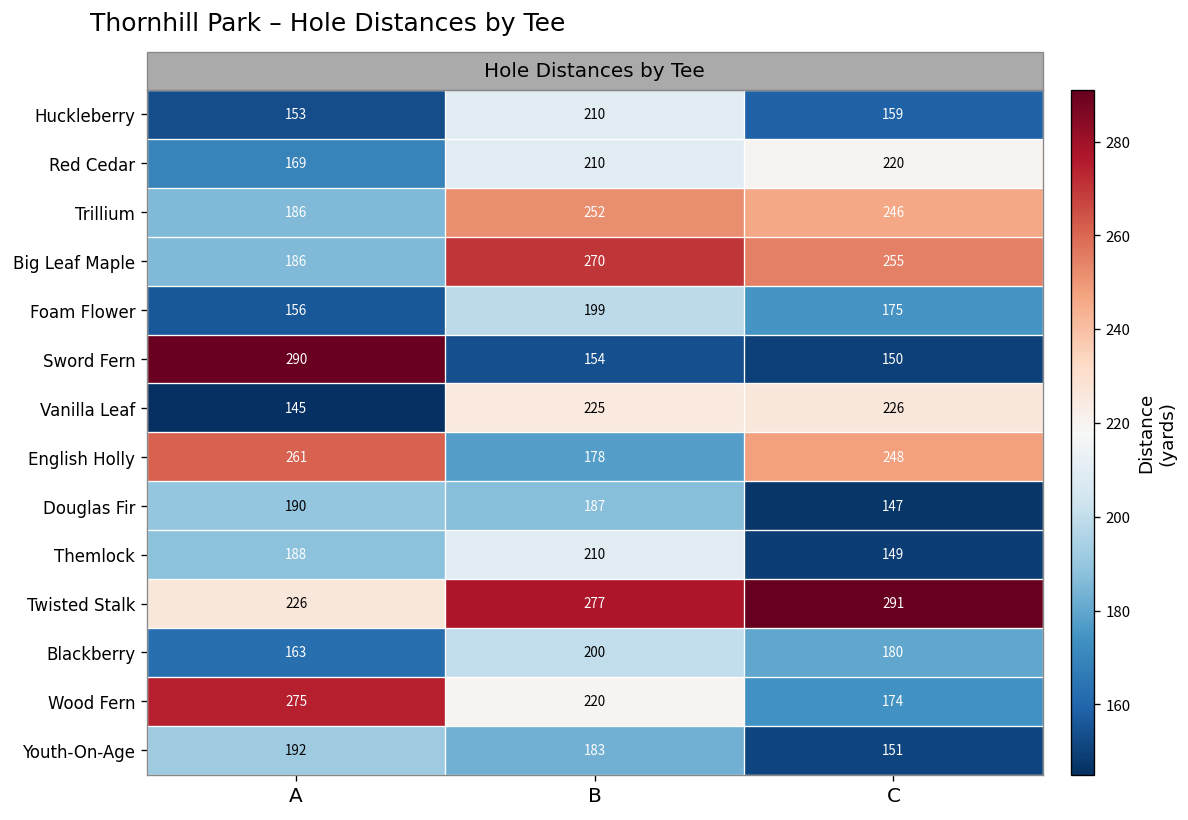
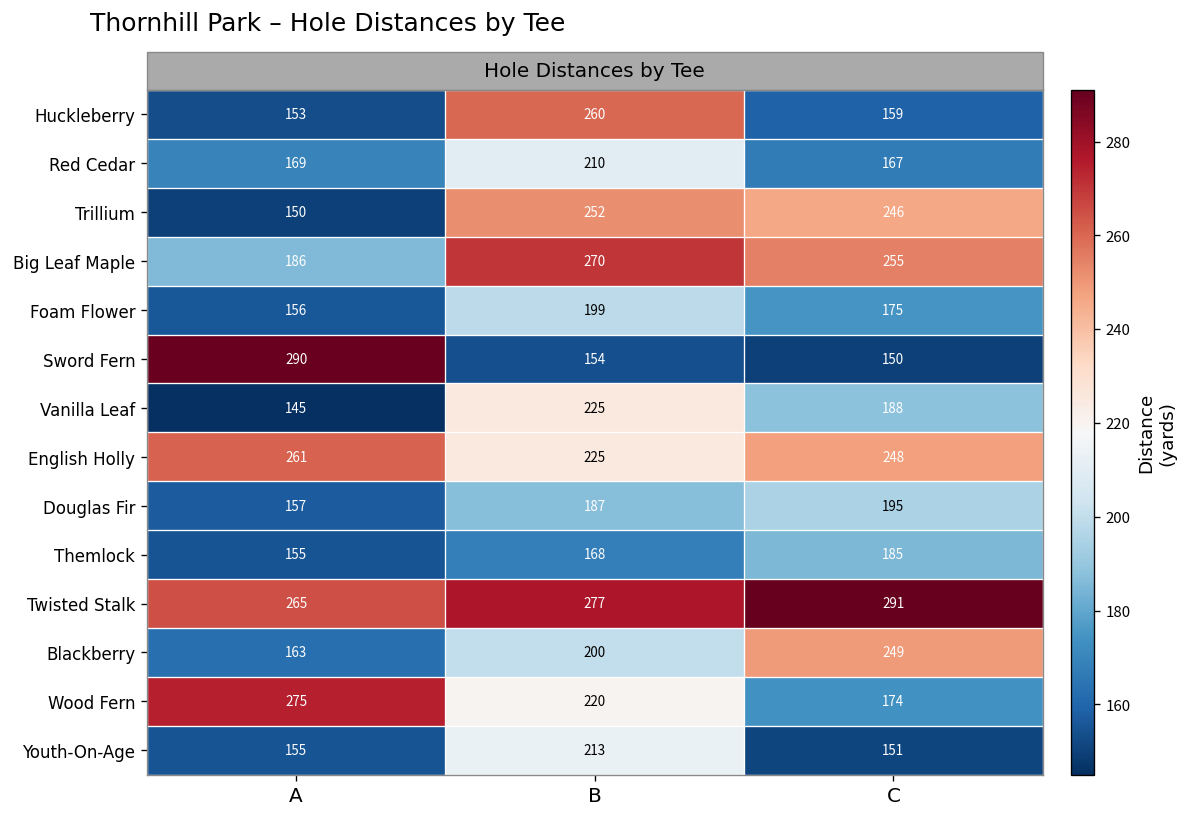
Huckleberry, B: 210 -> 260
Red Cedar, C: 220 -> 167
Trillium, A: 186 -> 150
Vanilla Leaf, C: 226 -> 188
English Holly, B: 178 -> 225
Douglas Fir, A: 190 -> 157
Douglas Fir, C: 147 -> 195
Themlock, A: 188 -> 155
Themlock, B: 210 -> 168
Themlock, C: 149 -> 185
Twisted Stalk, A: 226 -> 265
Blackberry, C: 180 -> 249
Youth-On-Age, A: 192 -> 155
Youth-On-Age, B: 183 -> 213
